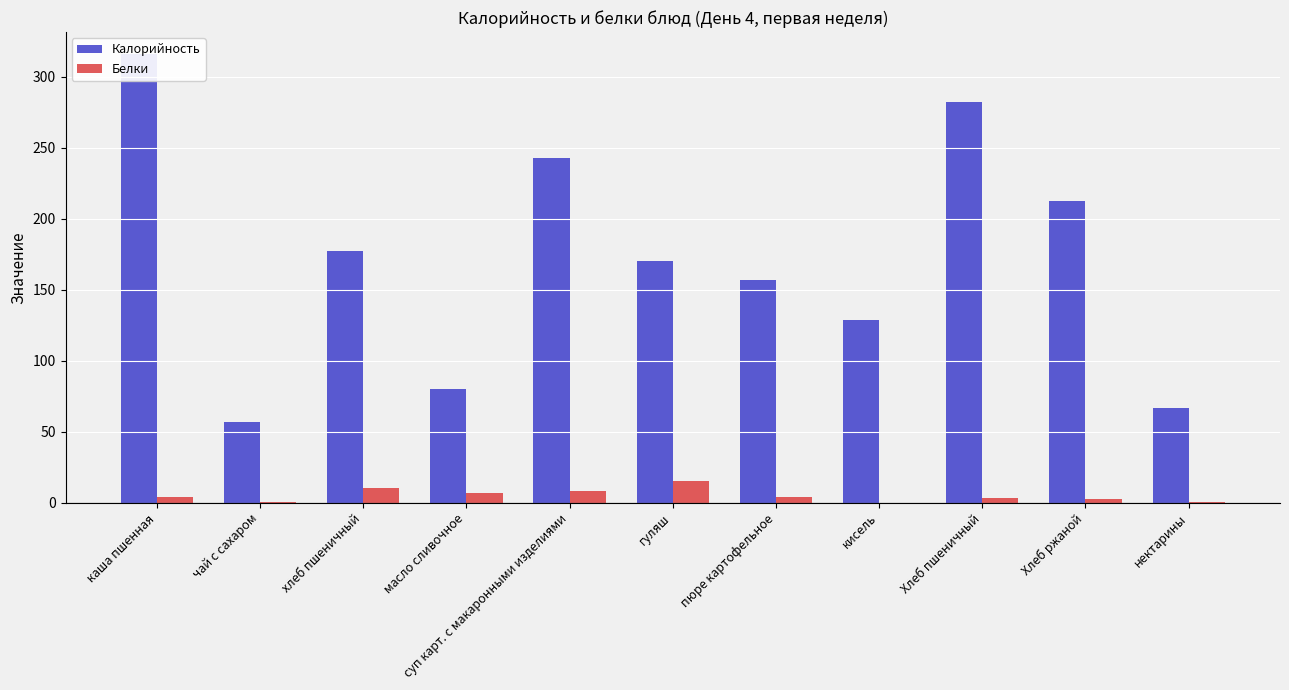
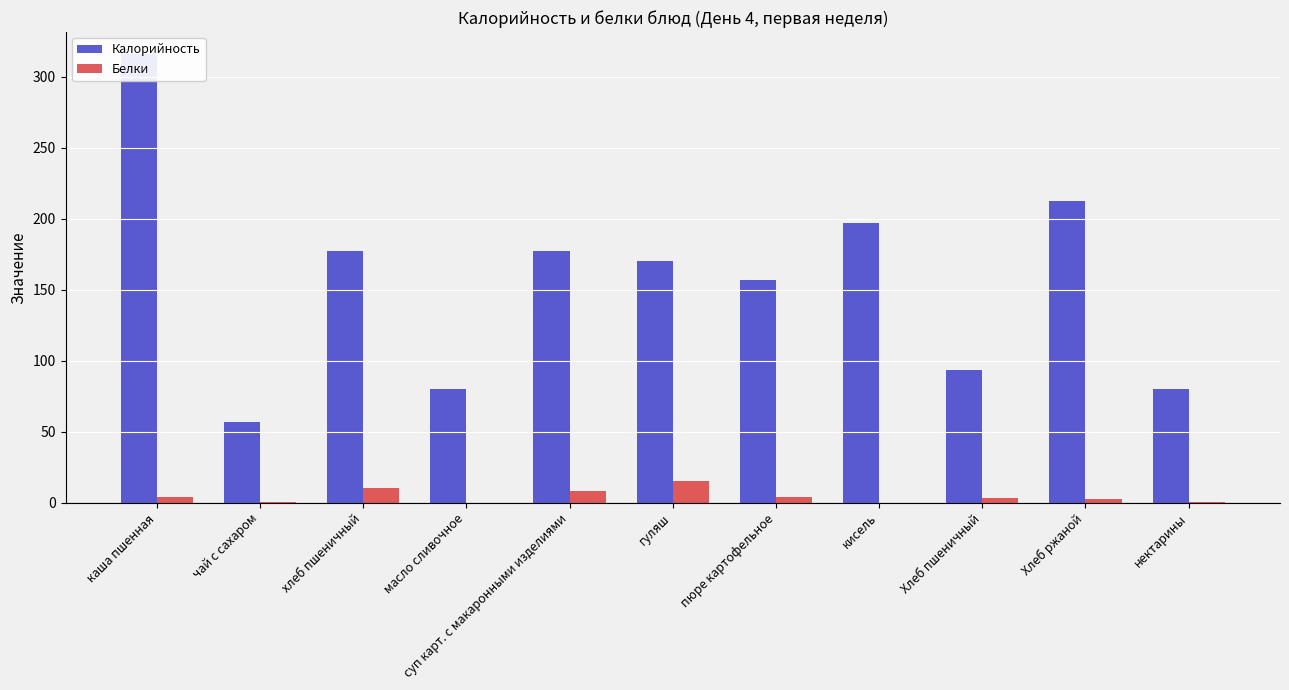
Белки, масло сливочное: 7 -> 0
Калорийность, суп карт. с макаронными изделиями: 242 -> 177
Калорийность, кисель: 129 -> 197
Калорийность, Хлеб пшеничный: 282 -> 94
Калорийность, нектарины: 67 -> 80
